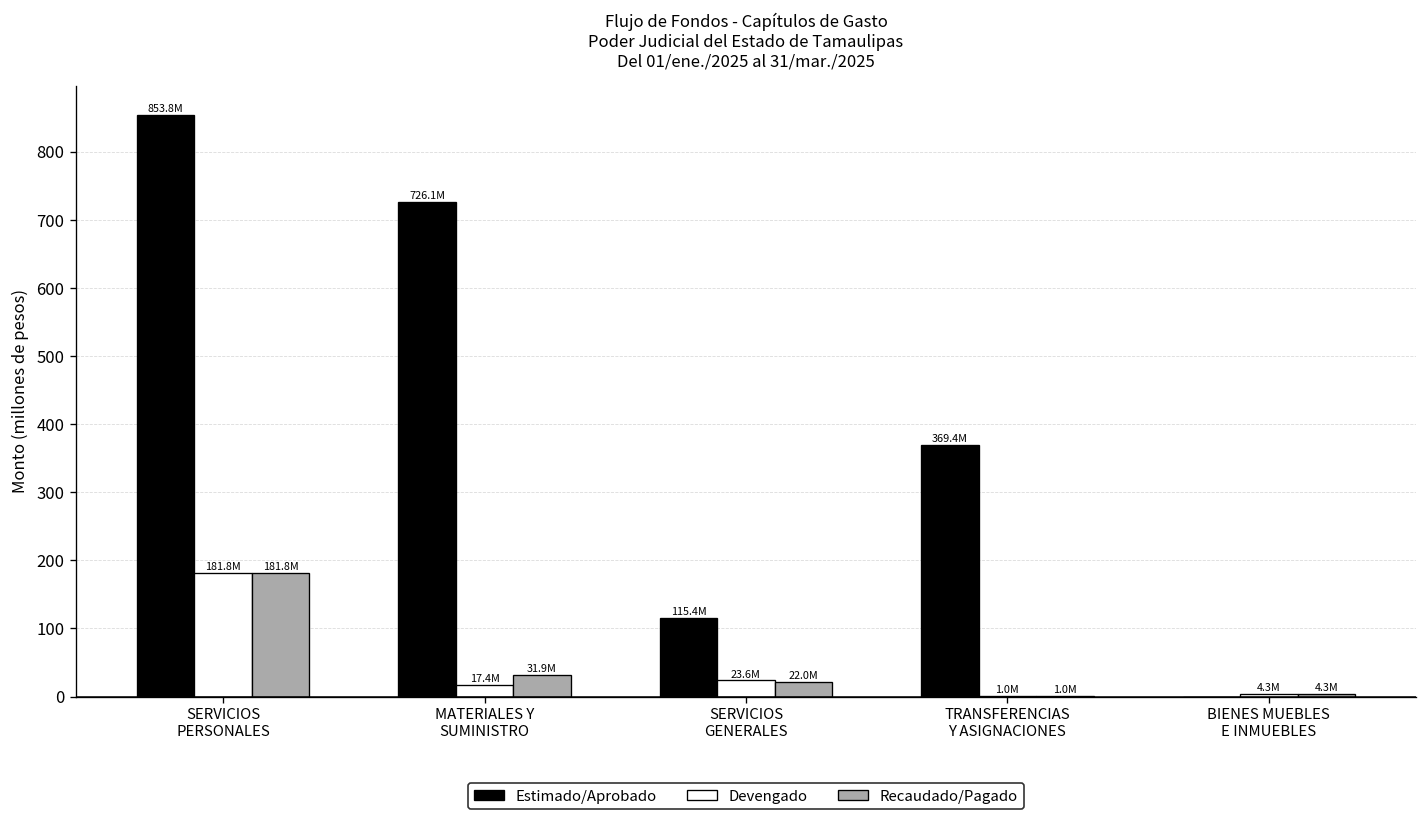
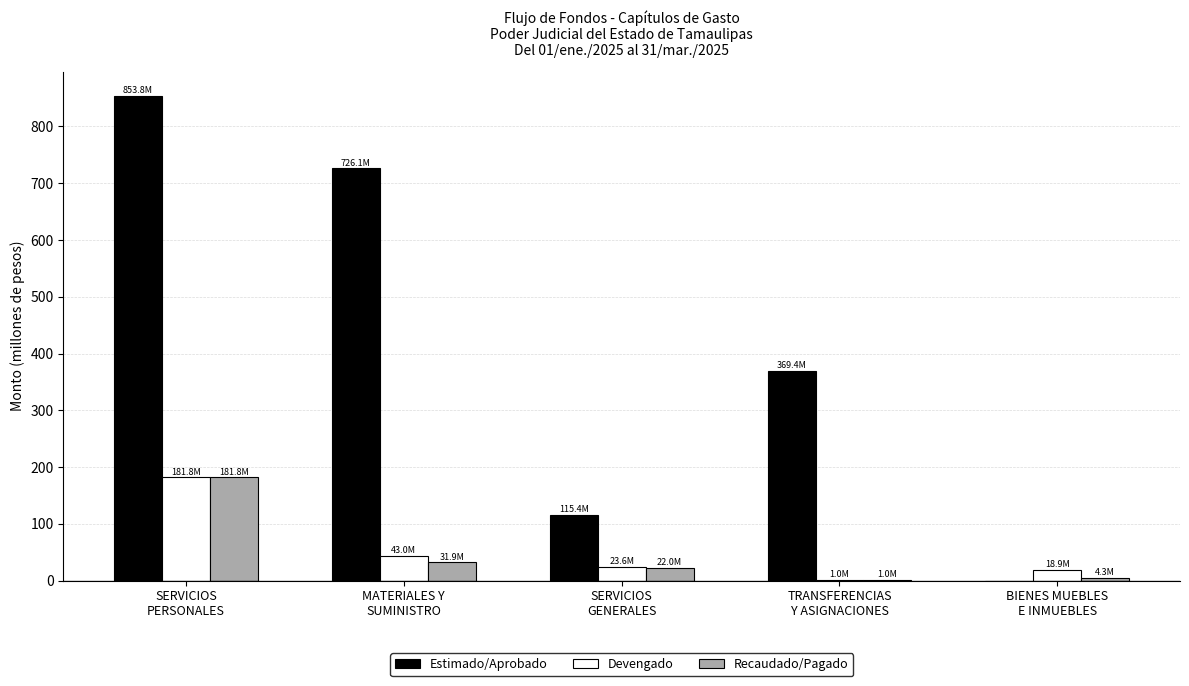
Devengado, MATERIALES Y SUMINISTRO: 17.4M -> 43.0M
Devengado, BIENES MUEBLES E INMUEBLES: 4.3M -> 18.9M
